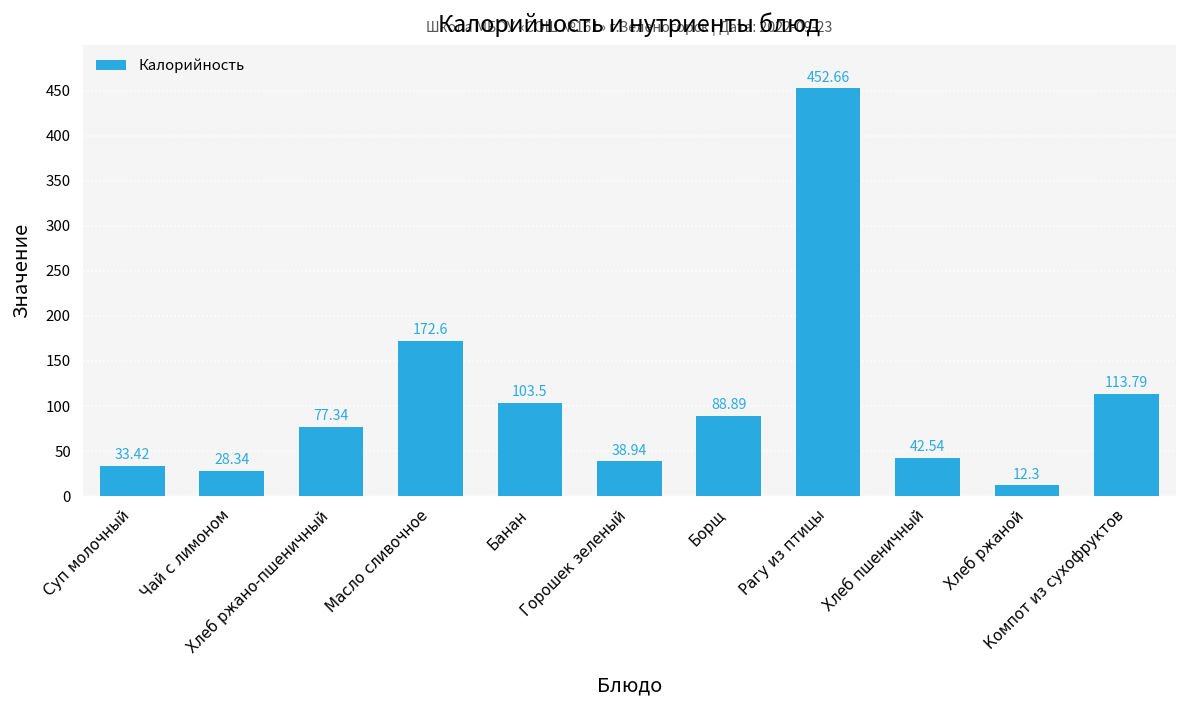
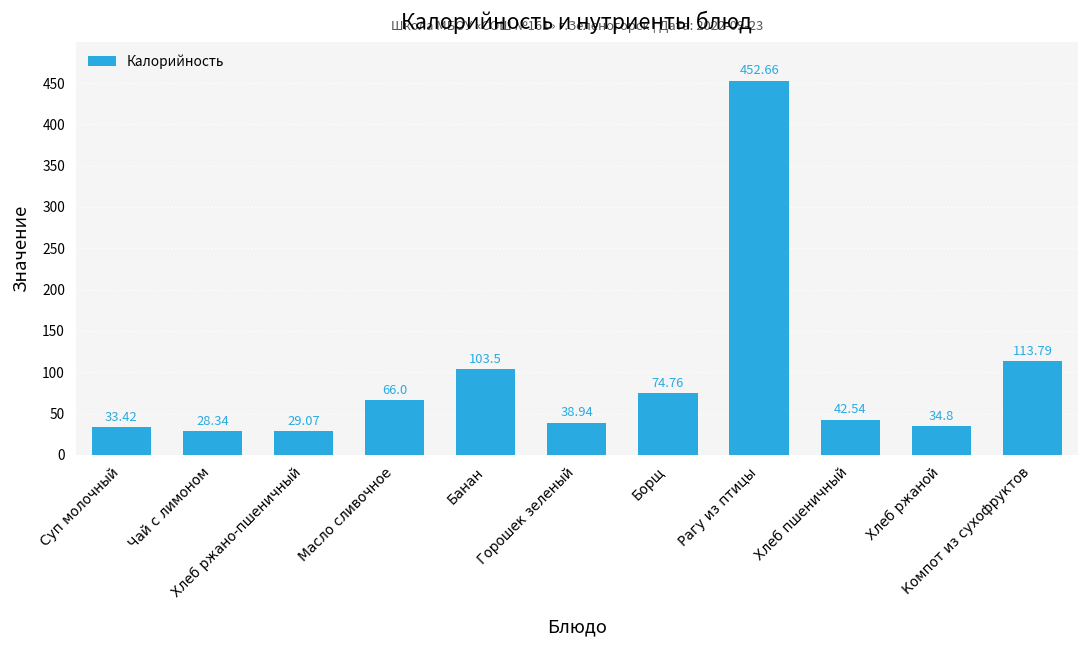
Хлеб ржано-пшеничный: 77.34 -> 29.07
Масло сливочное: 172.6 -> 66.0
Борщ: 88.89 -> 74.76
Хлеб ржаной: 12.3 -> 34.8
